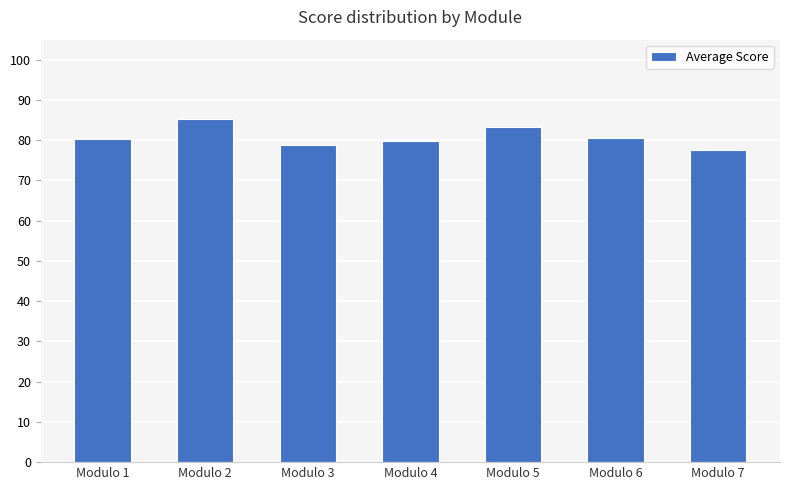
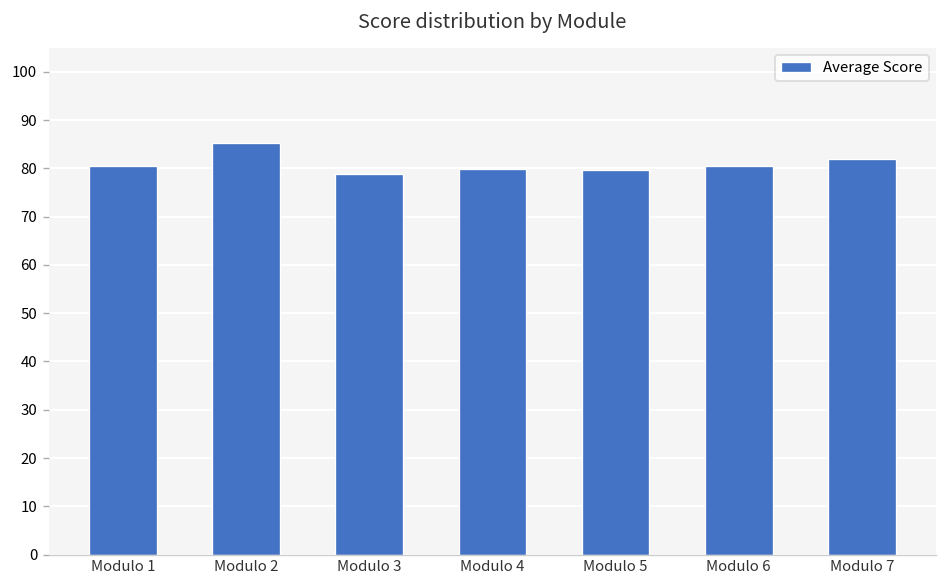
Modulo 5: 83 -> 80
Modulo 7: 78 -> 82
